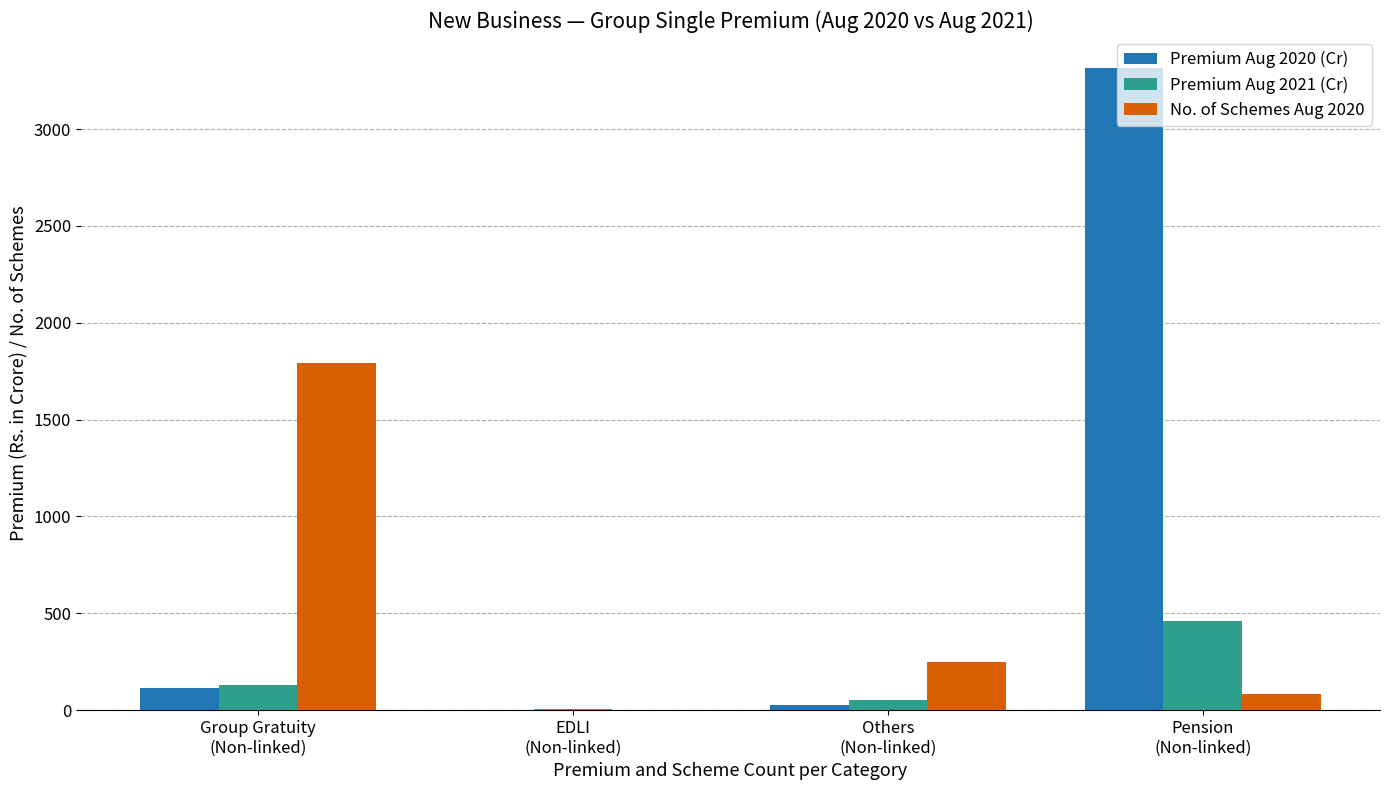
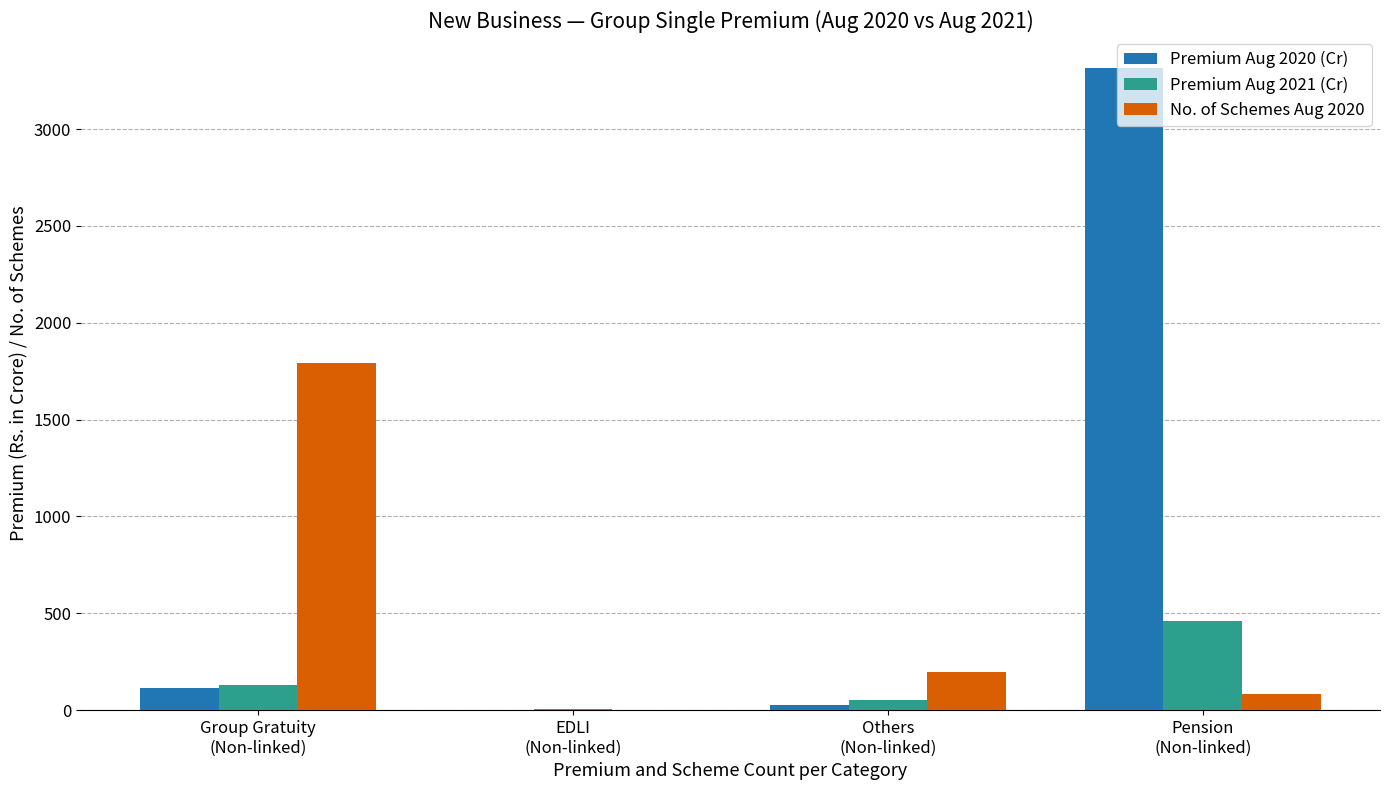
No. of Schemes Aug 2020, Others (Non-linked): 250 -> 200
